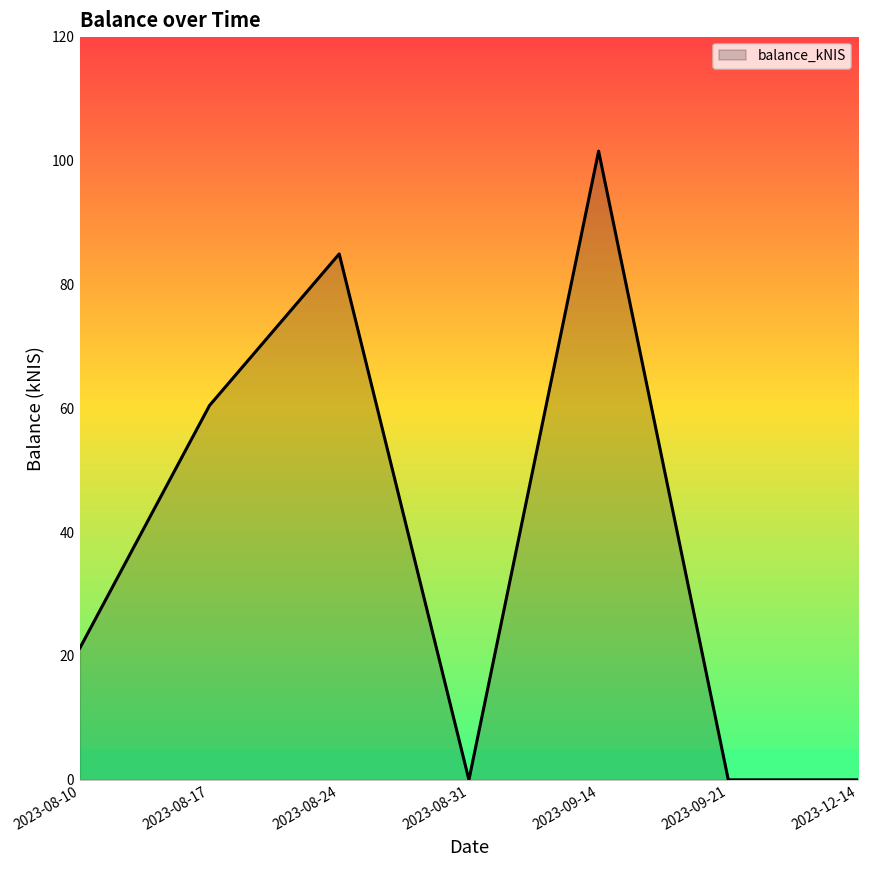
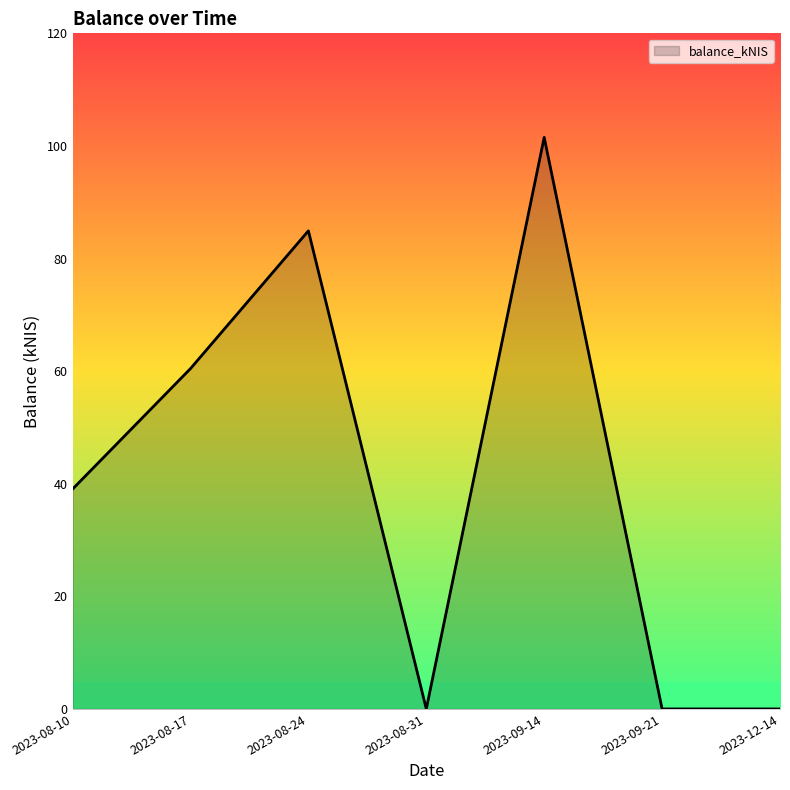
2023-08-10: 21 -> 39
